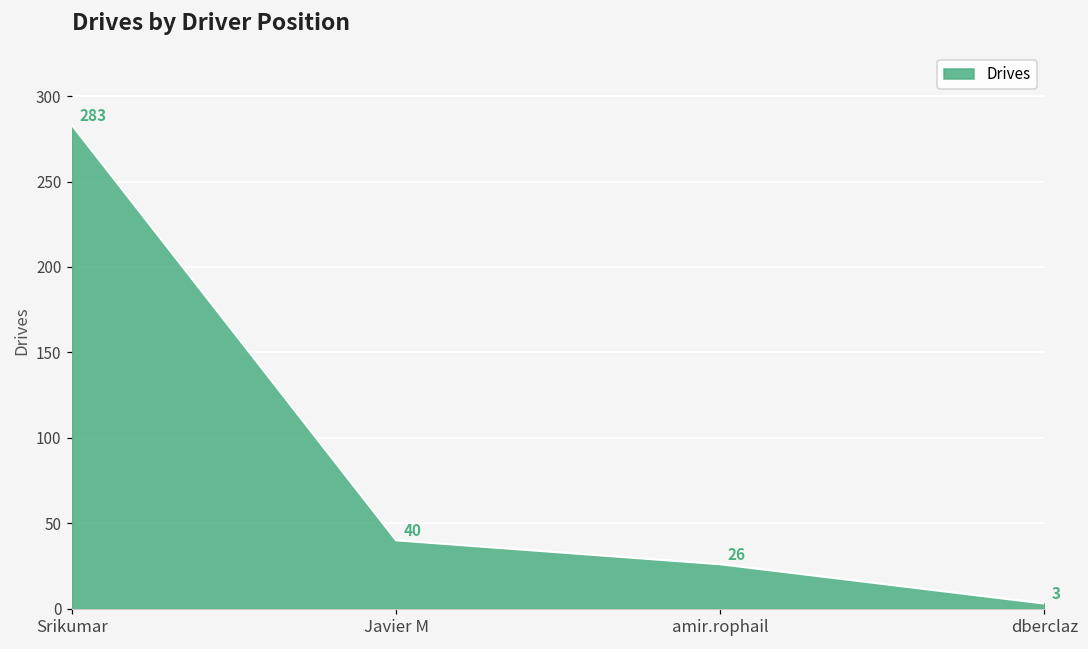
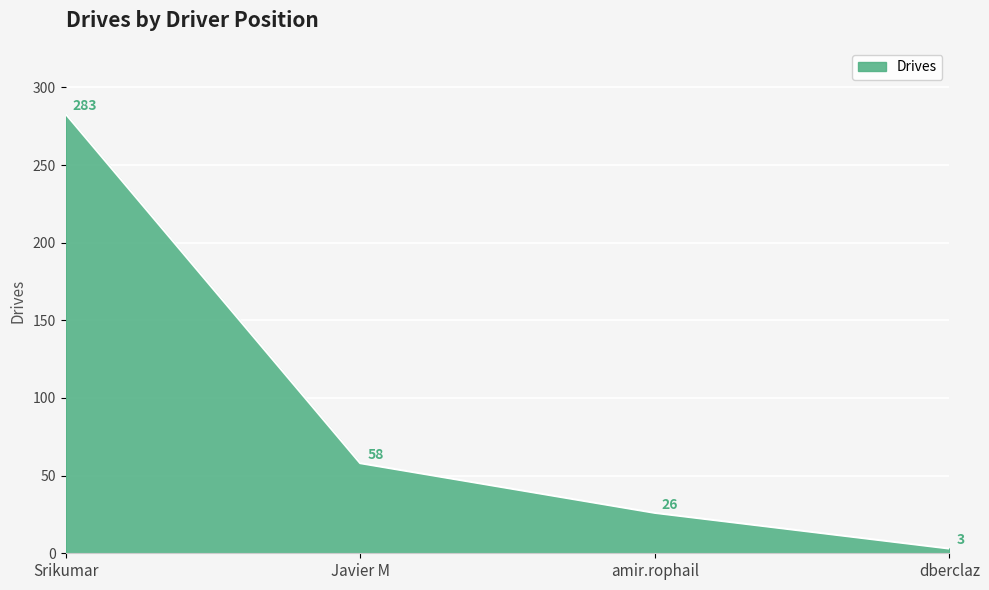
Javier M: 40 -> 58
